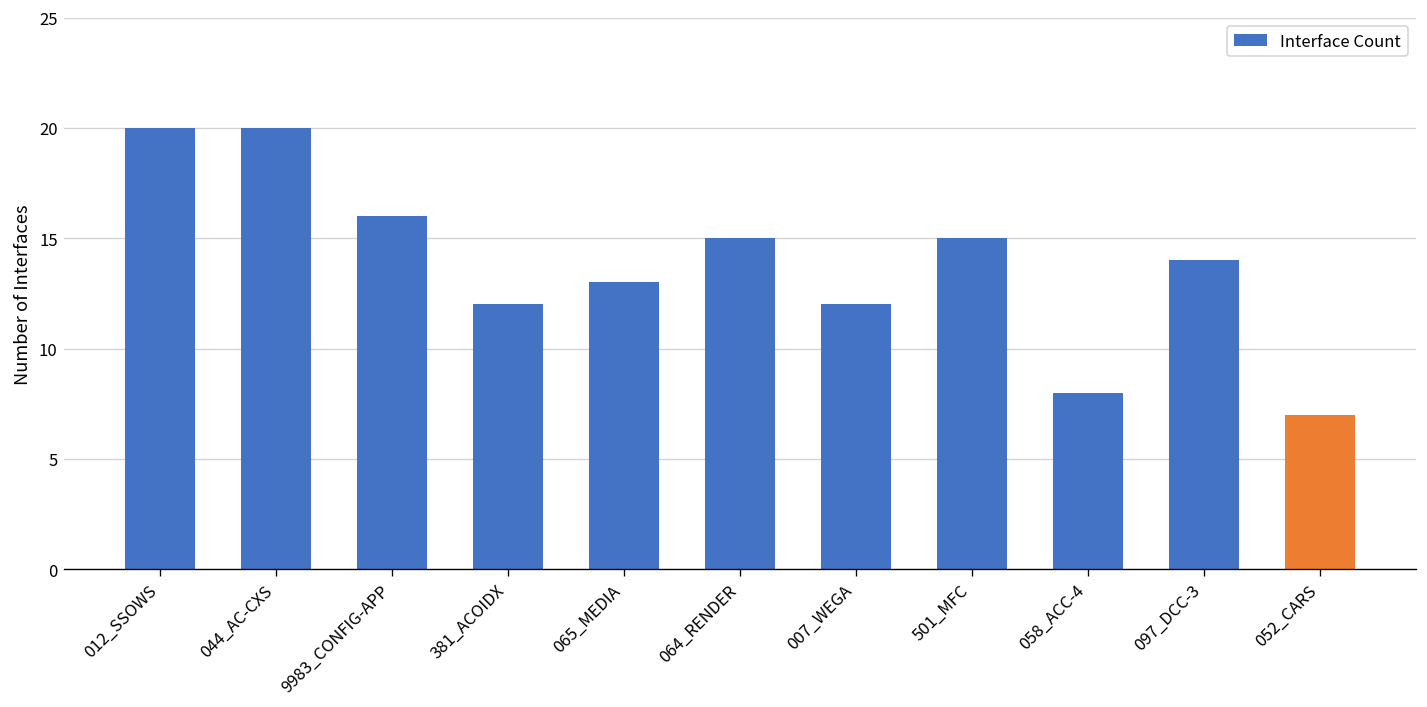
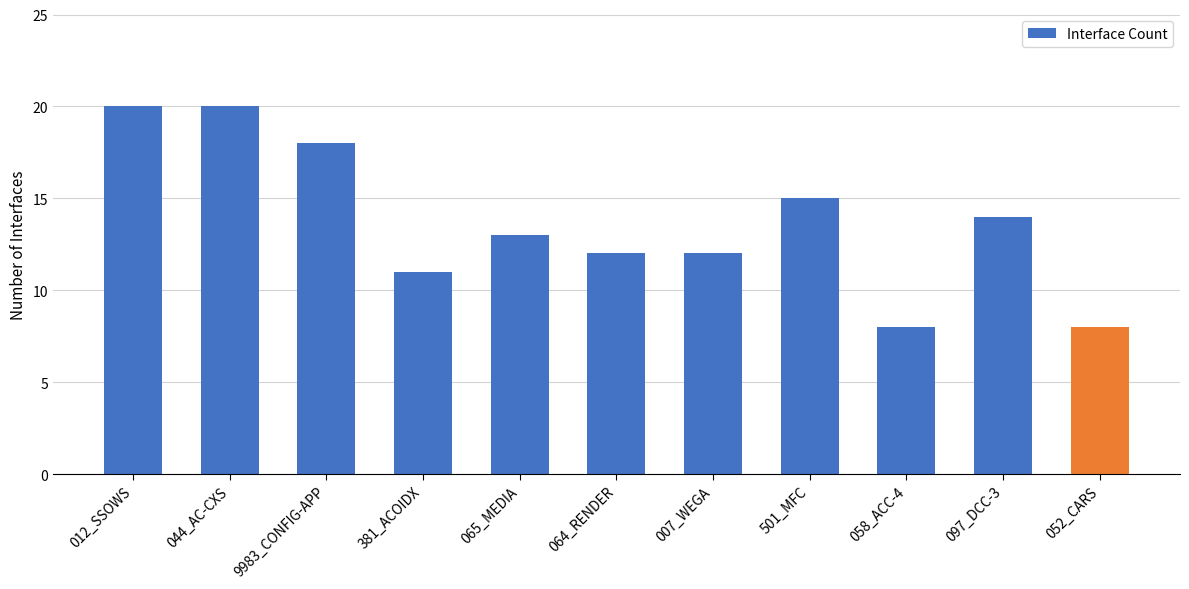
9983_CONFIG-APP: 16 -> 18
381_ACOIDX: 12 -> 11
064_RENDER: 15 -> 12
052_CARS: 7 -> 8
